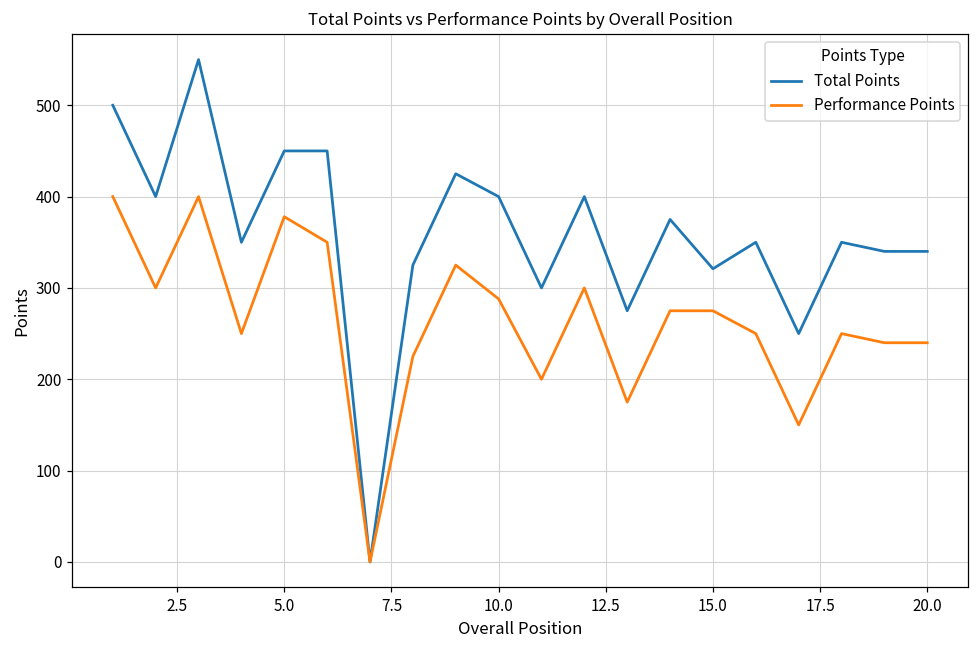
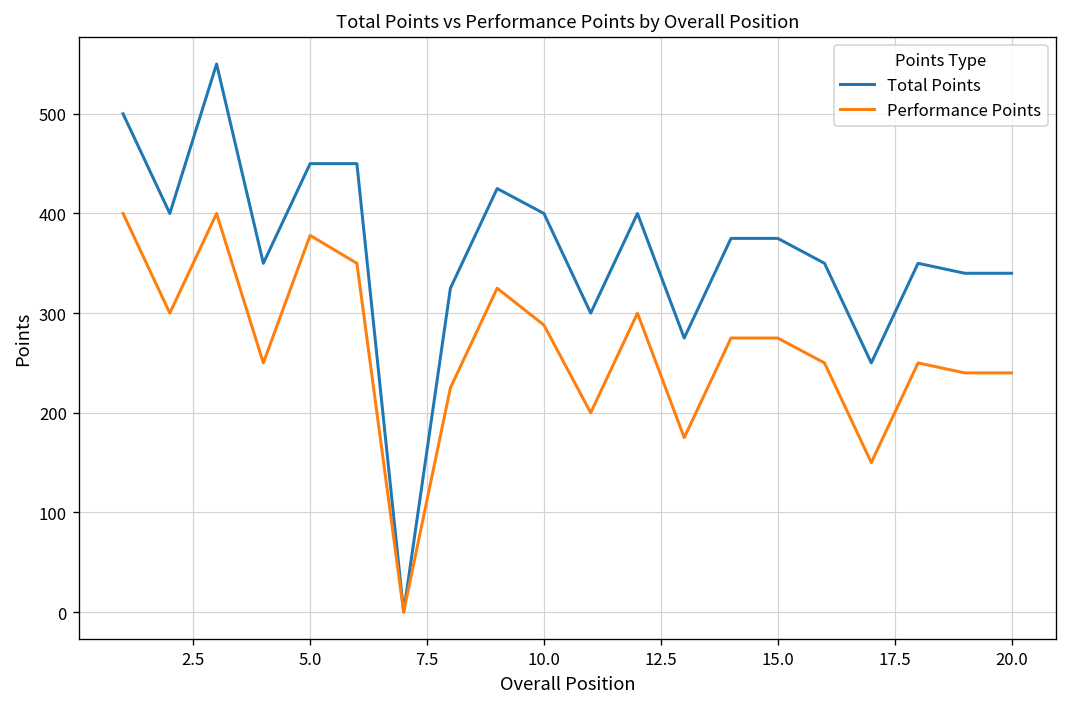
Total Points, 15.0: 320 -> 380
